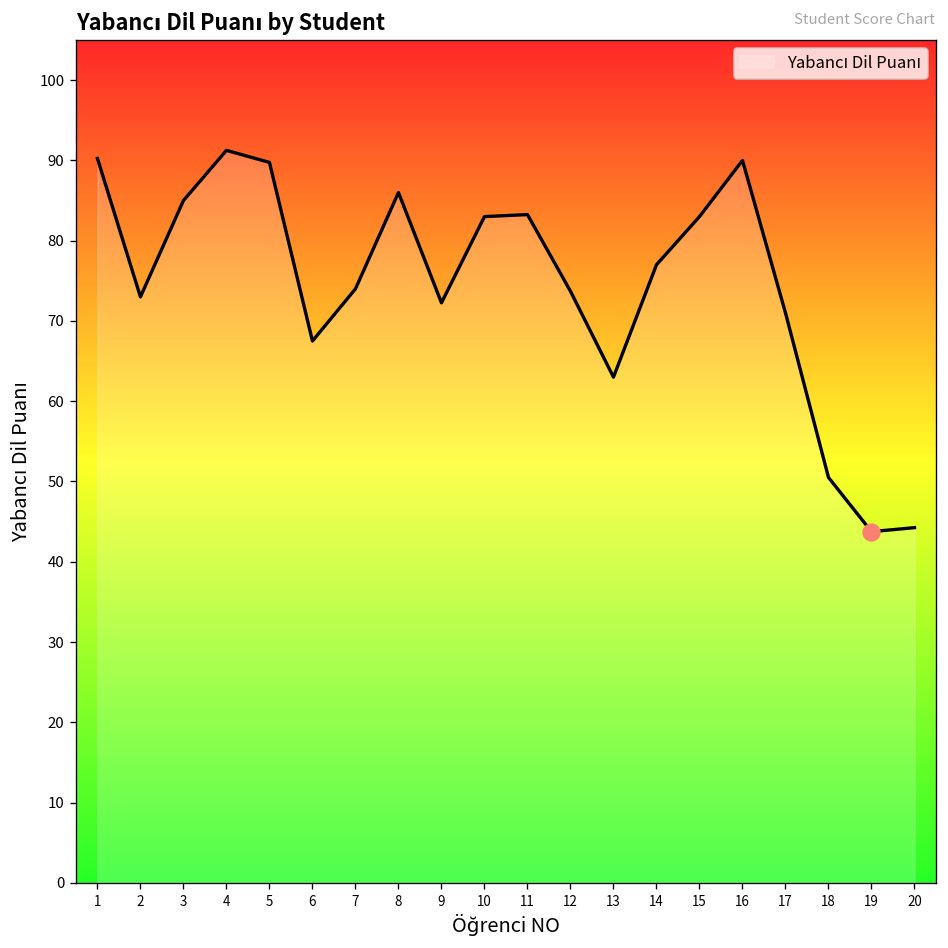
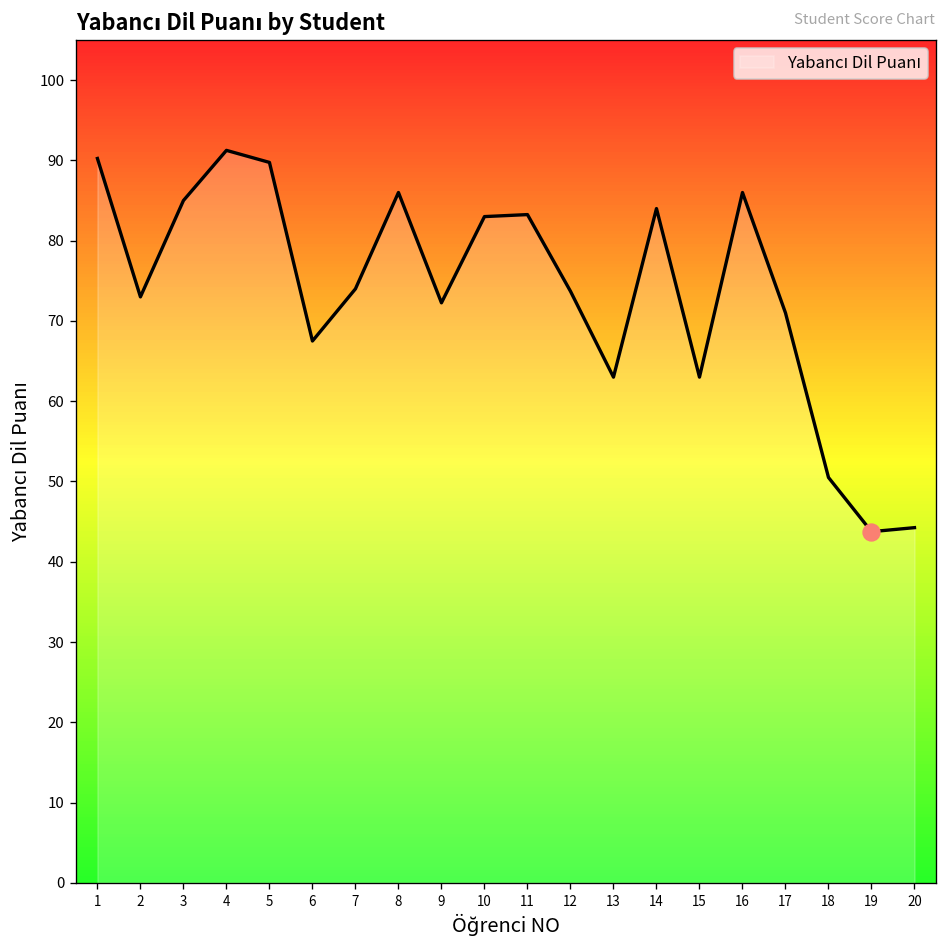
Yabancı Dil Puanı, 14: 77 -> 84
Yabancı Dil Puanı, 15: 83 -> 63
Yabancı Dil Puanı, 16: 90 -> 86
